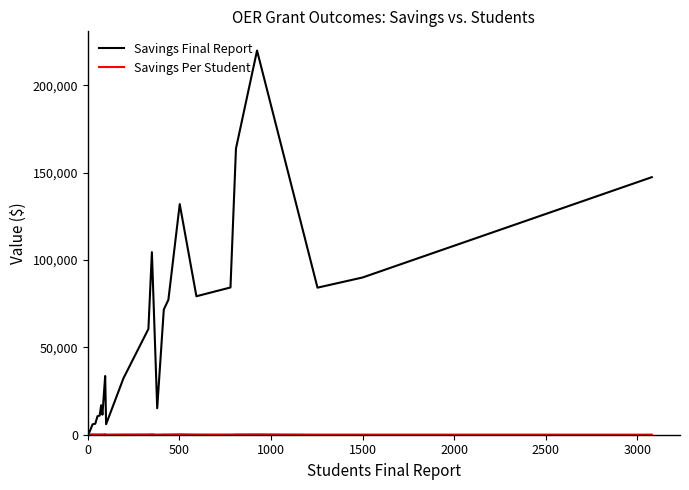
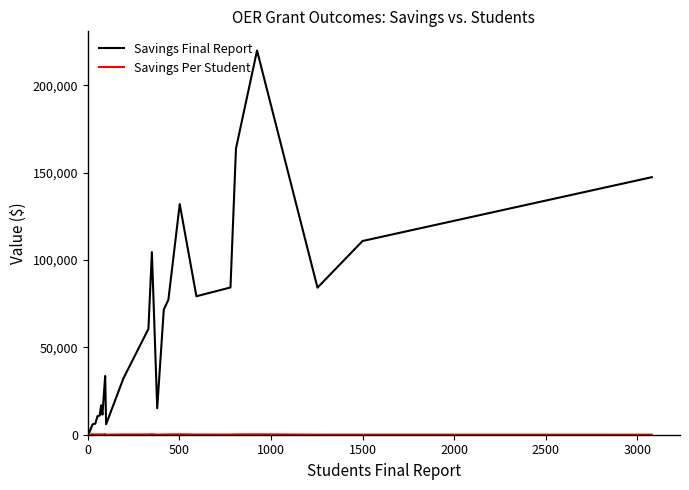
Savings Final Report, 1500: 90,000 -> 111,000
